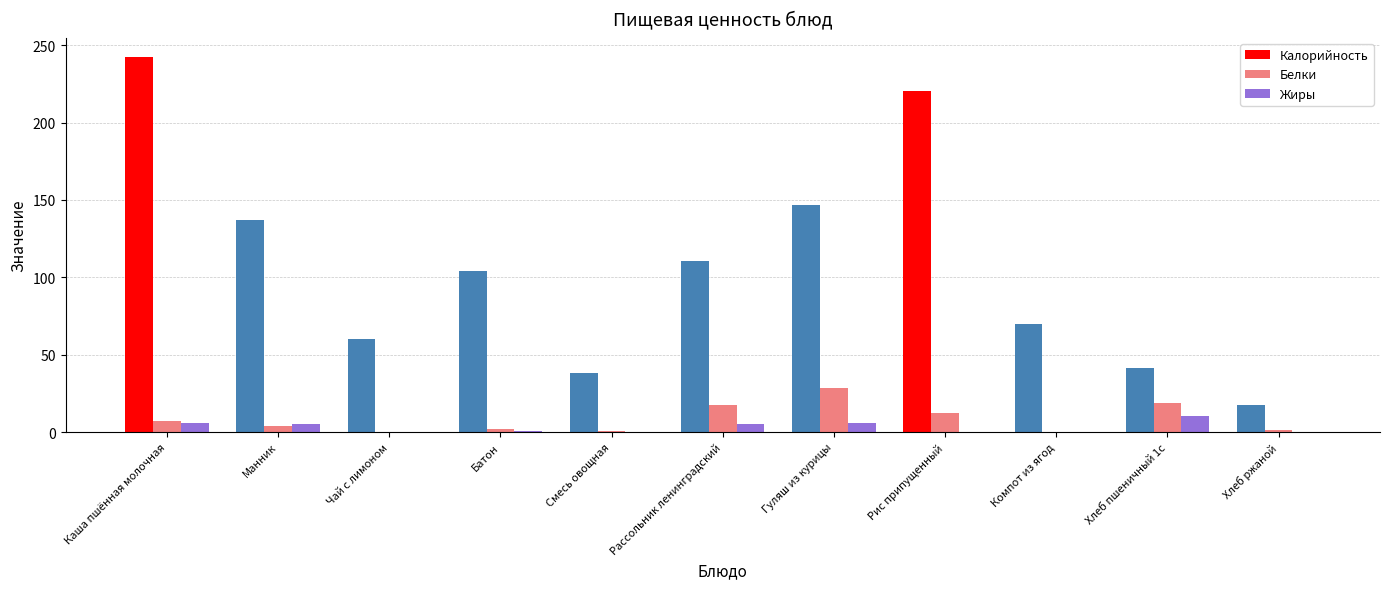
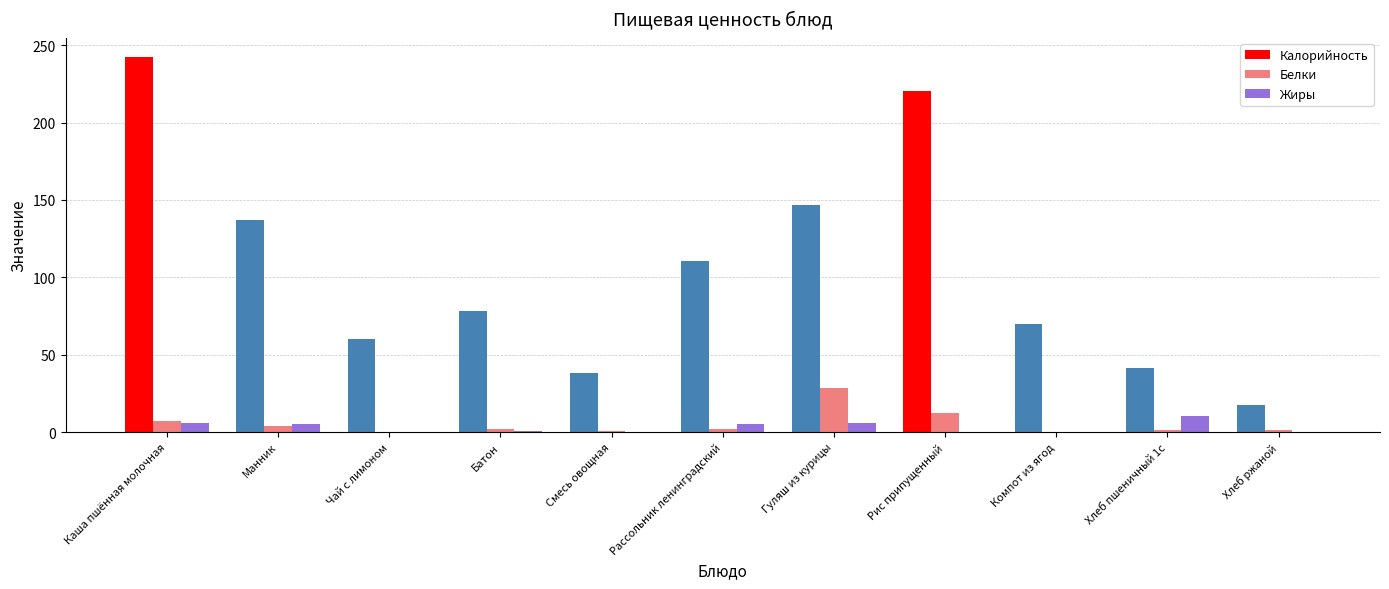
Калорийность, Батон: 104 -> 78
Белки, Рассольник ленинградский: 17 -> 2
Белки, Хлеб пшеничный 1с: 19 -> 2
